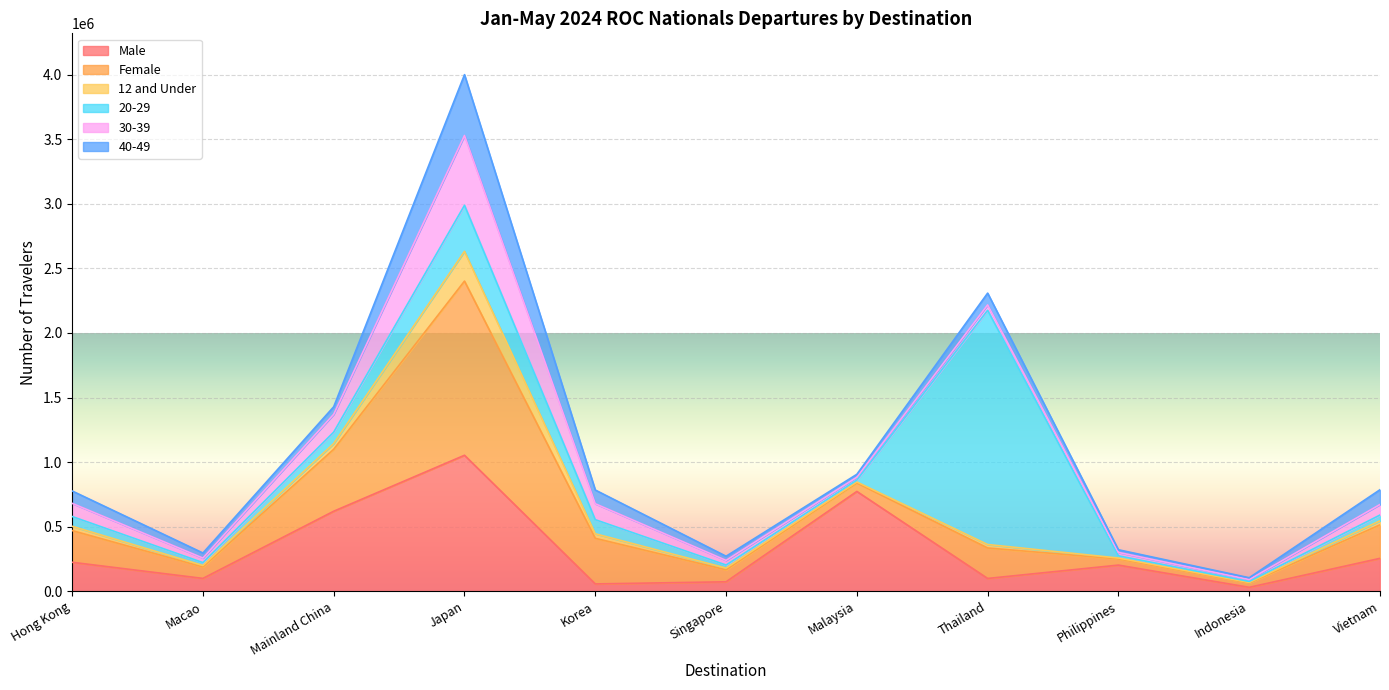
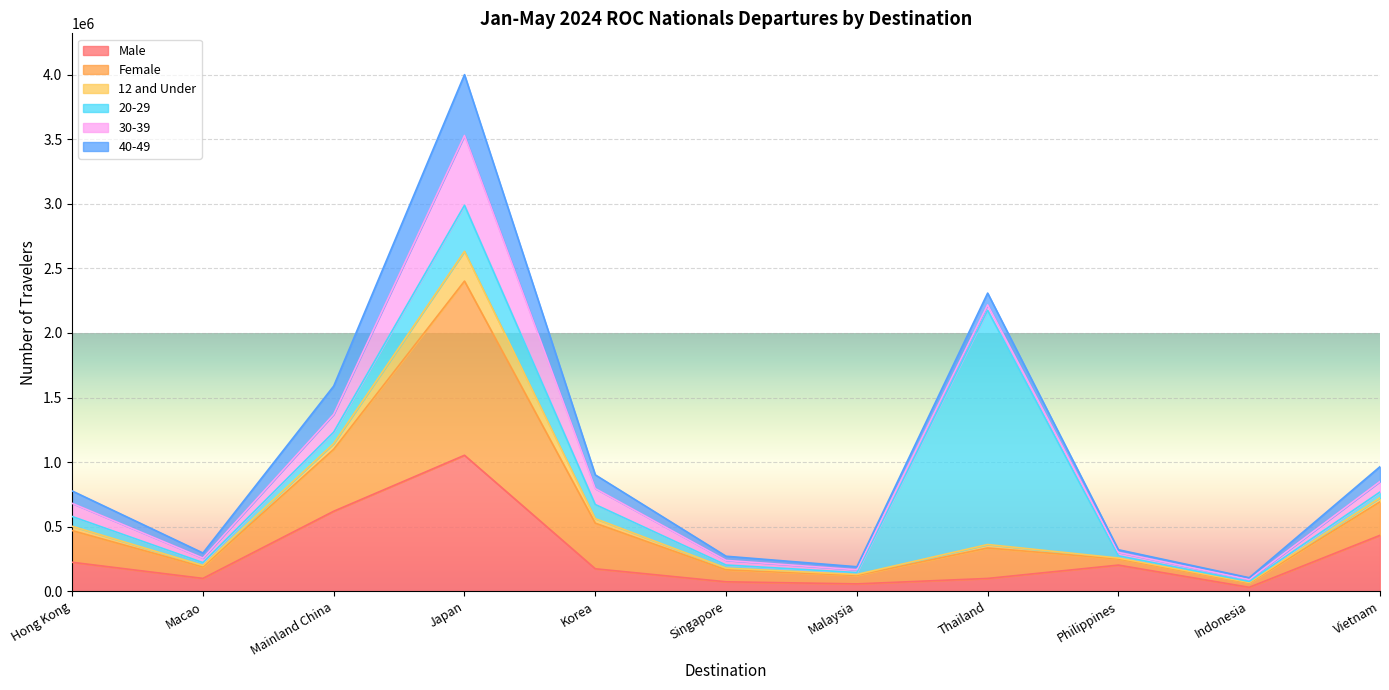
40-49, Mainland China: 60000 -> 220000
Male, Korea: 60000 -> 170000
Male, Malaysia: 770000 -> 60000
Male, Vietnam: 250000 -> 430000
